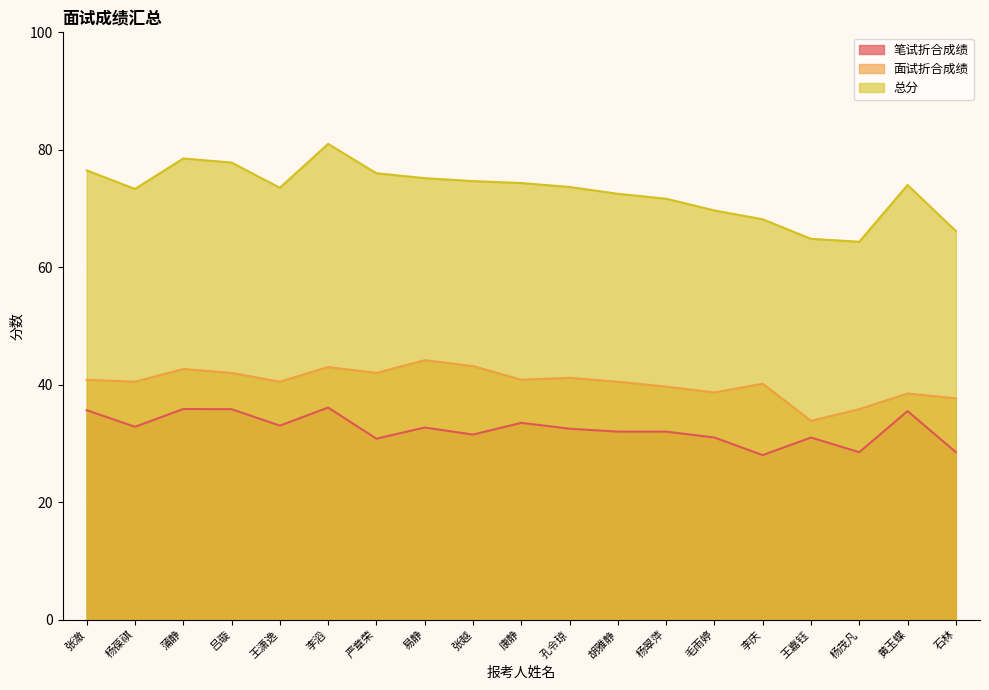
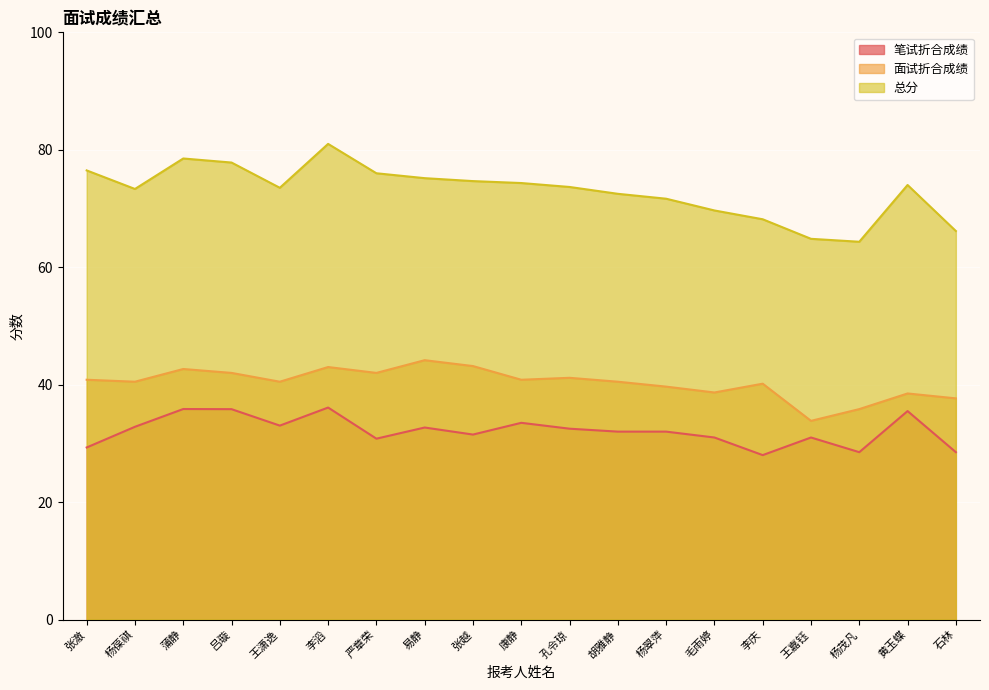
笔试折合成绩, 张澈: 36 -> 29
